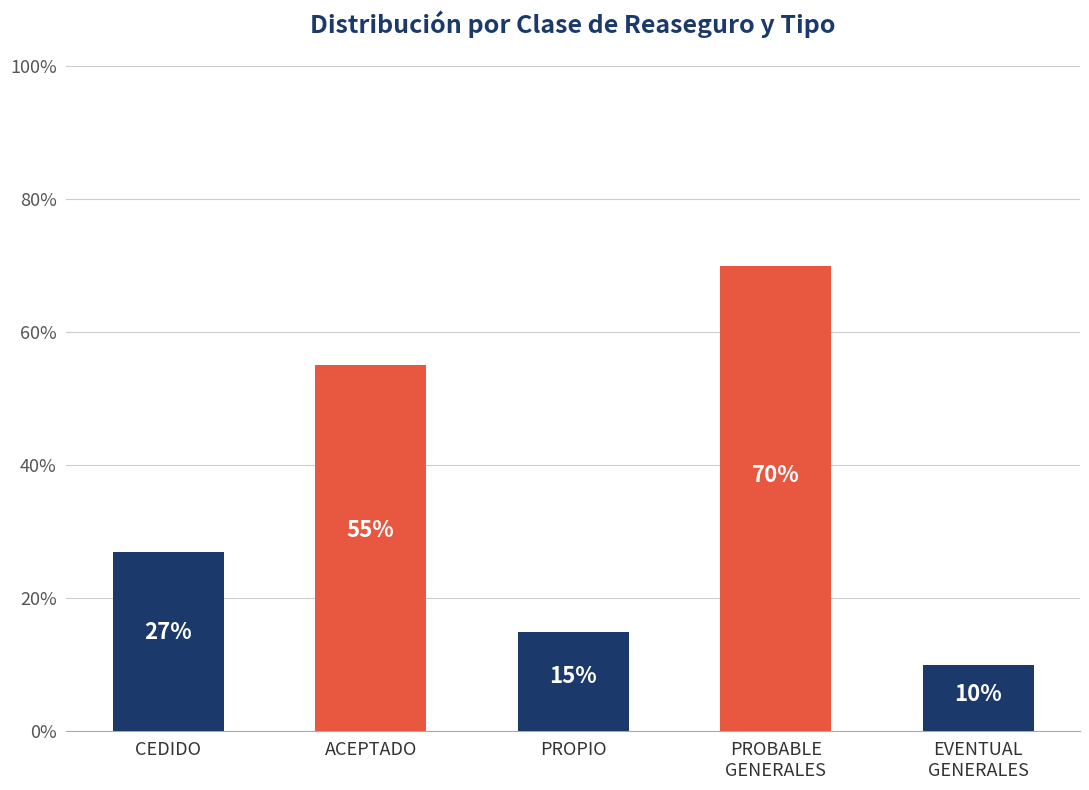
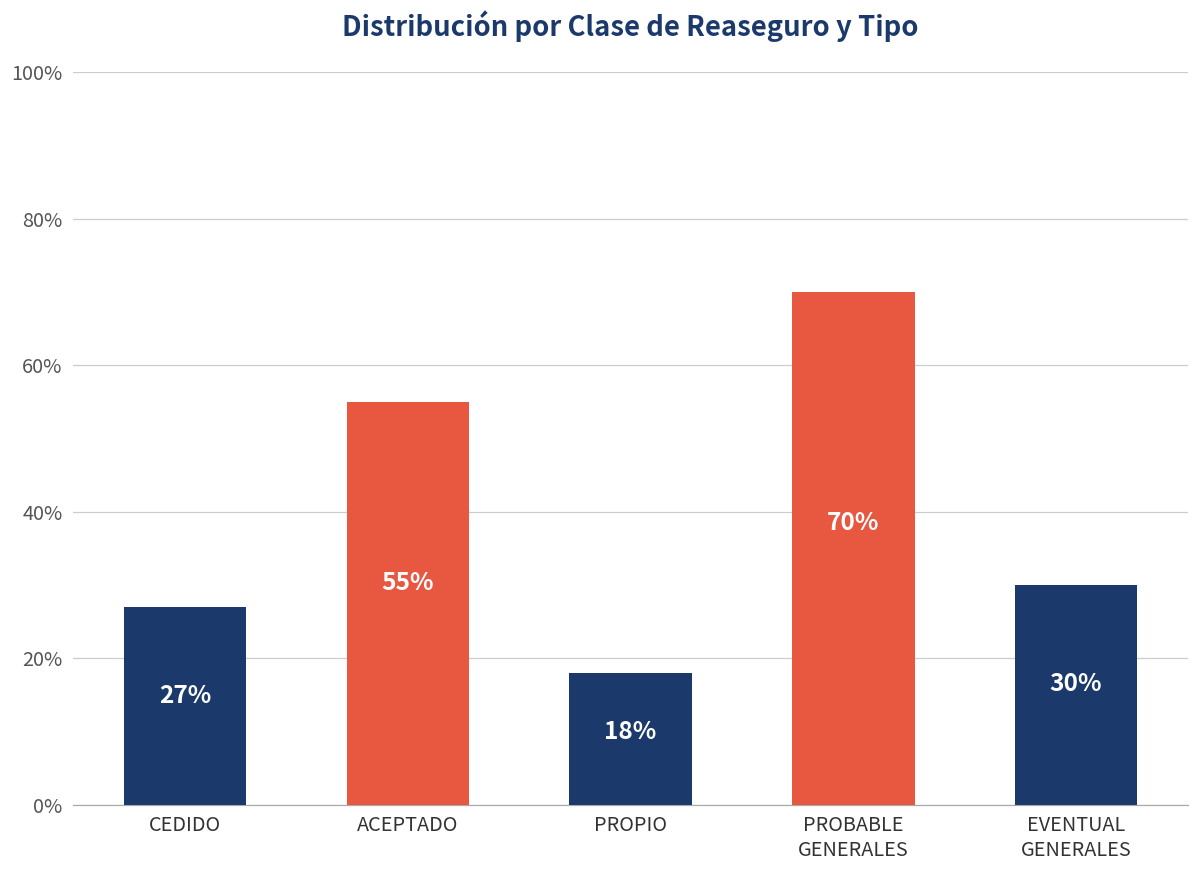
PROPIO: 15% -> 18%
EVENTUAL GENERALES: 10% -> 30%
